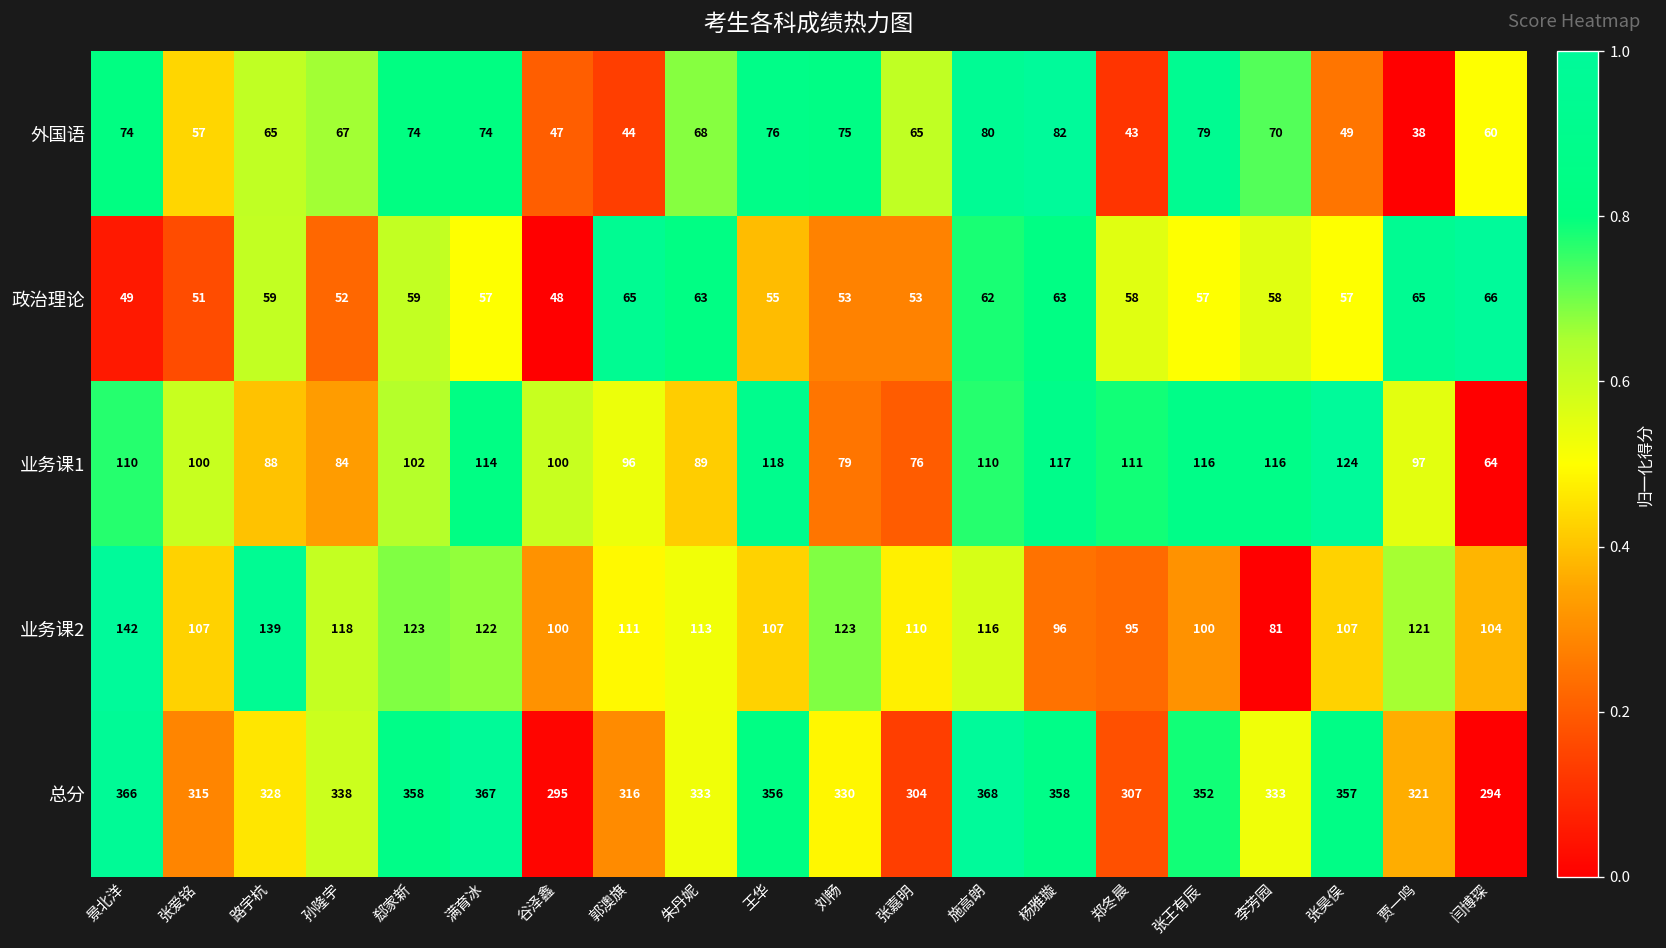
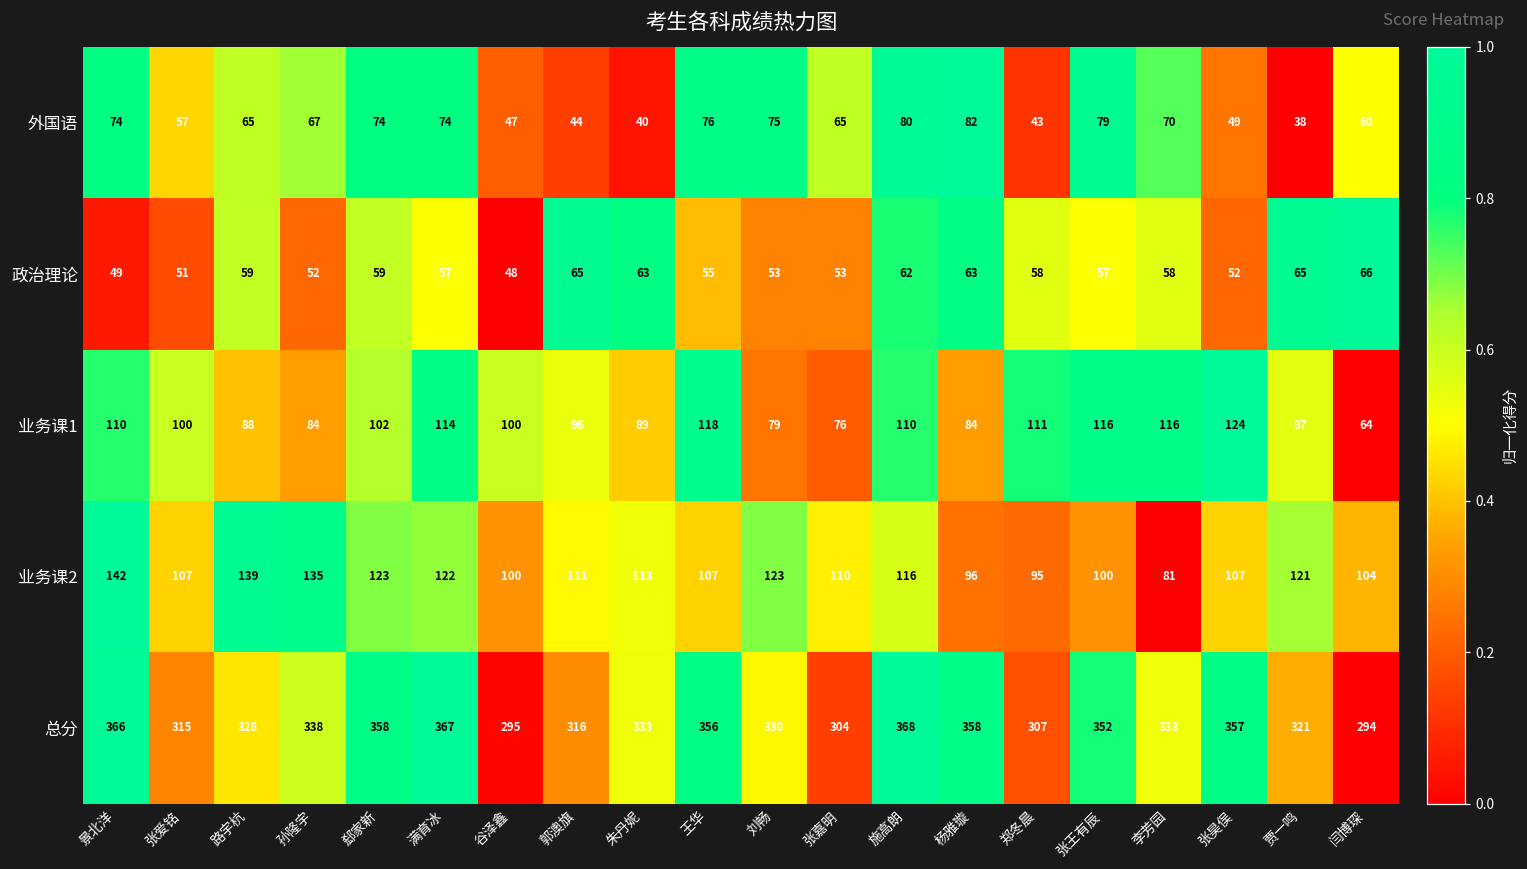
外国语, 朱丹妮: 68 -> 40
政治理论, 张昊俣: 57 -> 52
业务课1, 杨雅璇: 117 -> 84
业务课2, 孙隆宇: 118 -> 135
